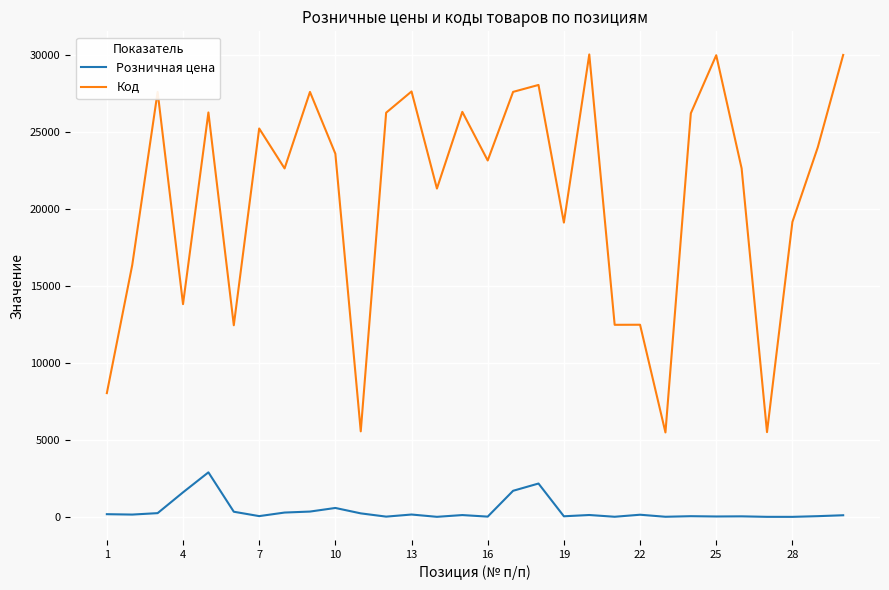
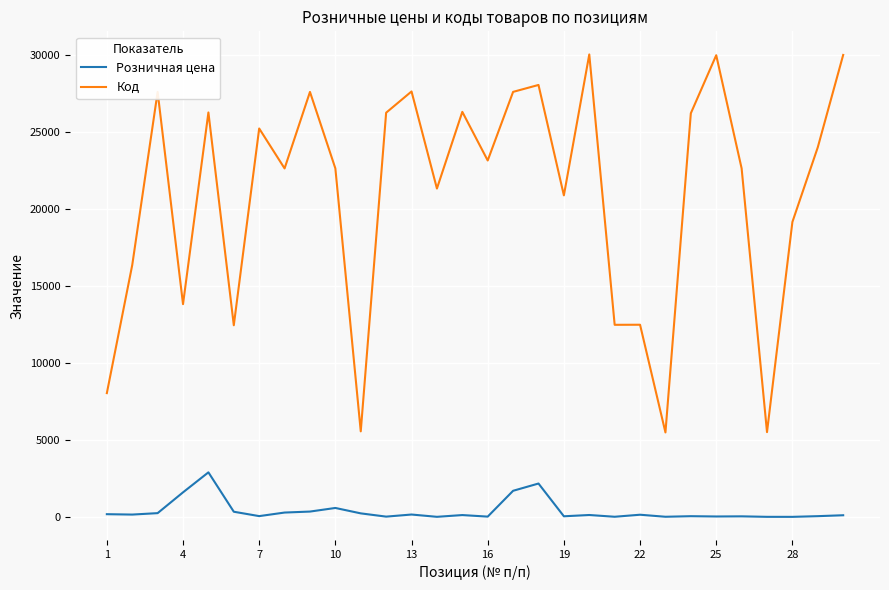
Код, 10: 23600 -> 22600
Код, 19: 19100 -> 20900
